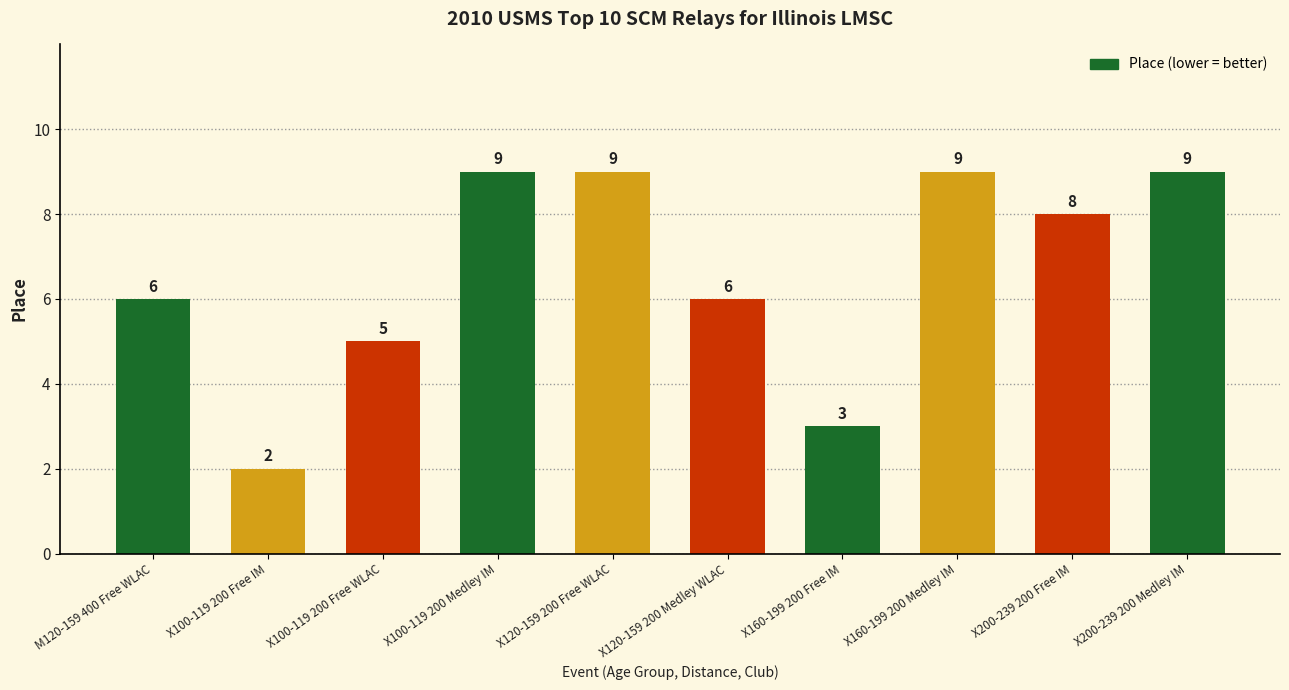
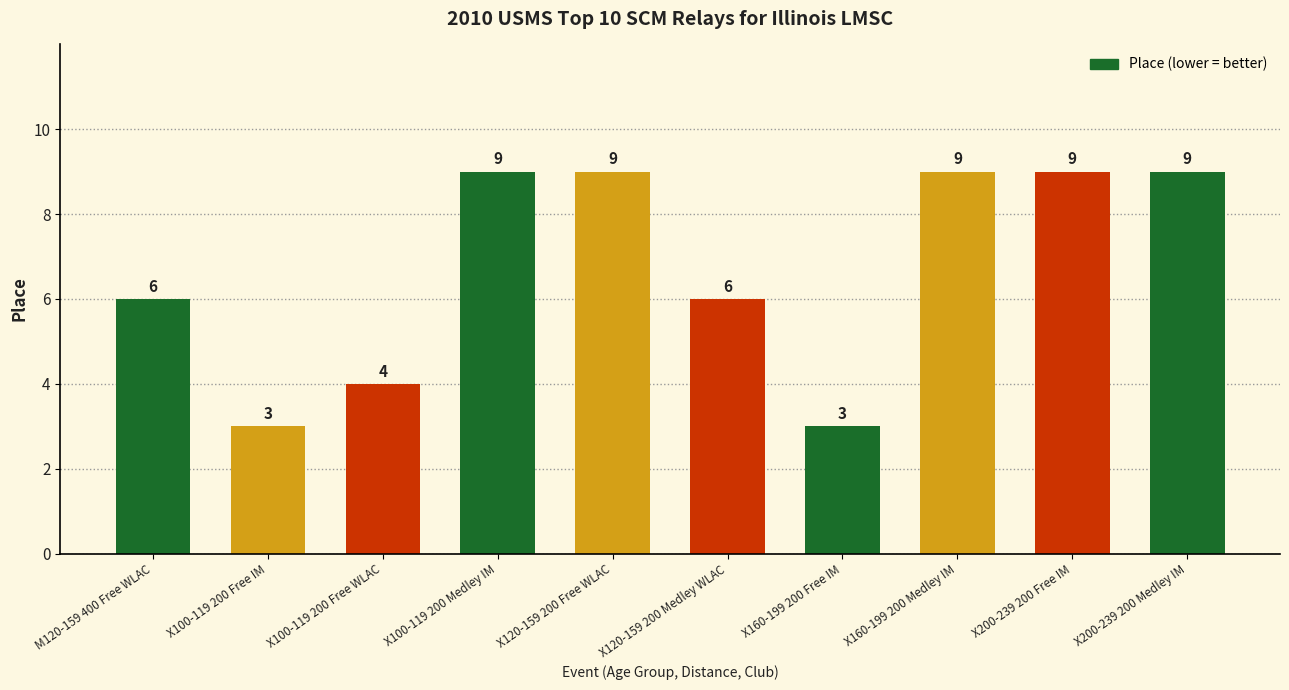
X100-119 200 Free IM: 2 -> 3
X100-119 200 Free WLAC: 5 -> 4
X200-239 200 Free IM: 8 -> 9
